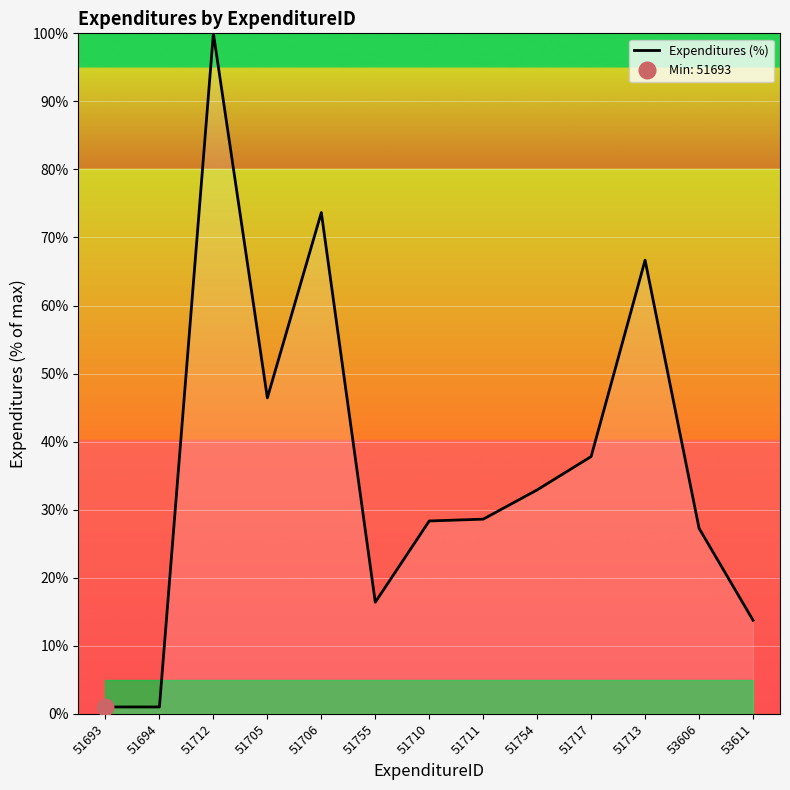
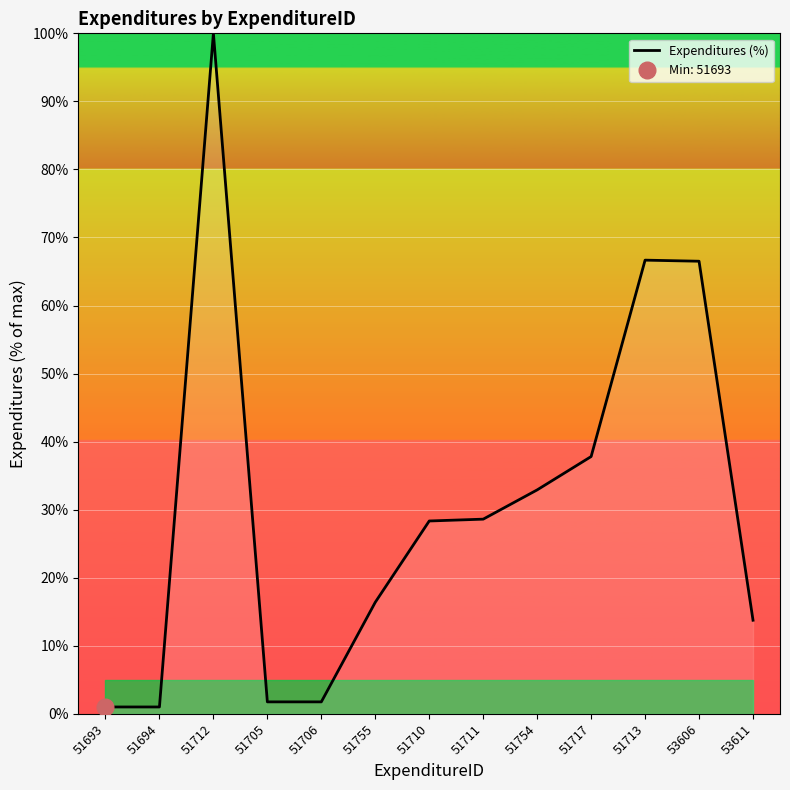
Expenditures (%), 51705: 46% -> 2%
Expenditures (%), 51706: 74% -> 2%
Expenditures (%), 53606: 27% -> 67%
